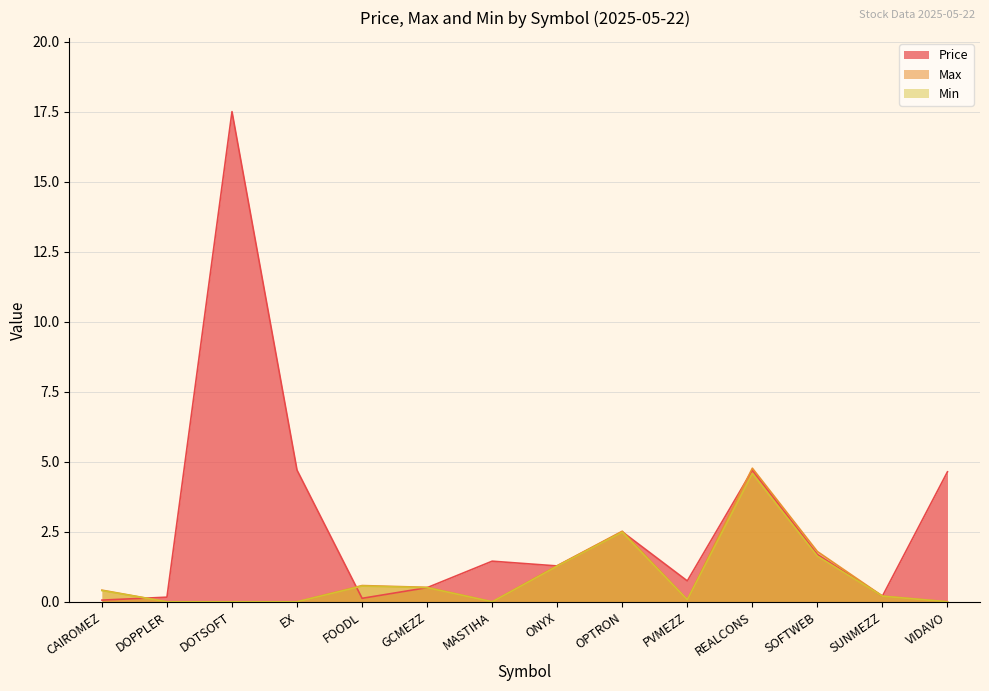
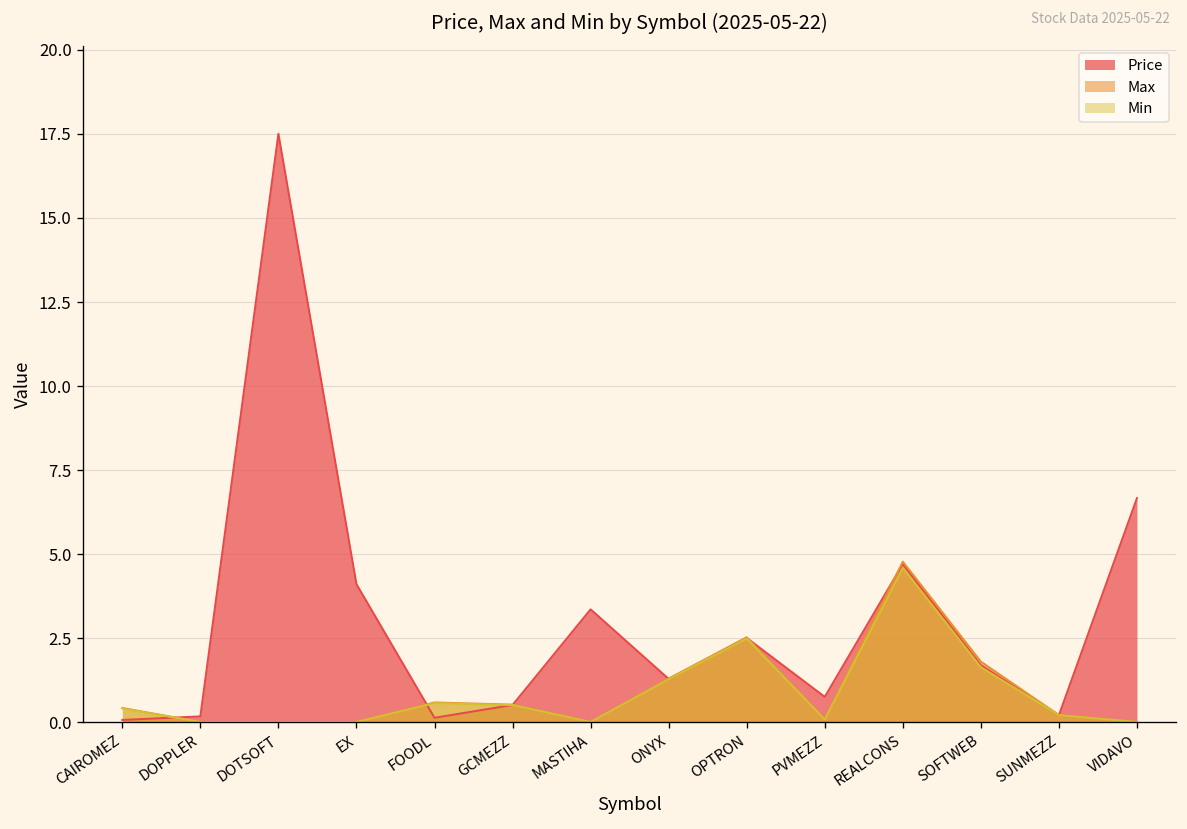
Price, EX: 4.7 -> 4.1
Price, MASTIHA: 1.5 -> 3.4
Price, VIDAVO: 4.6 -> 6.7
